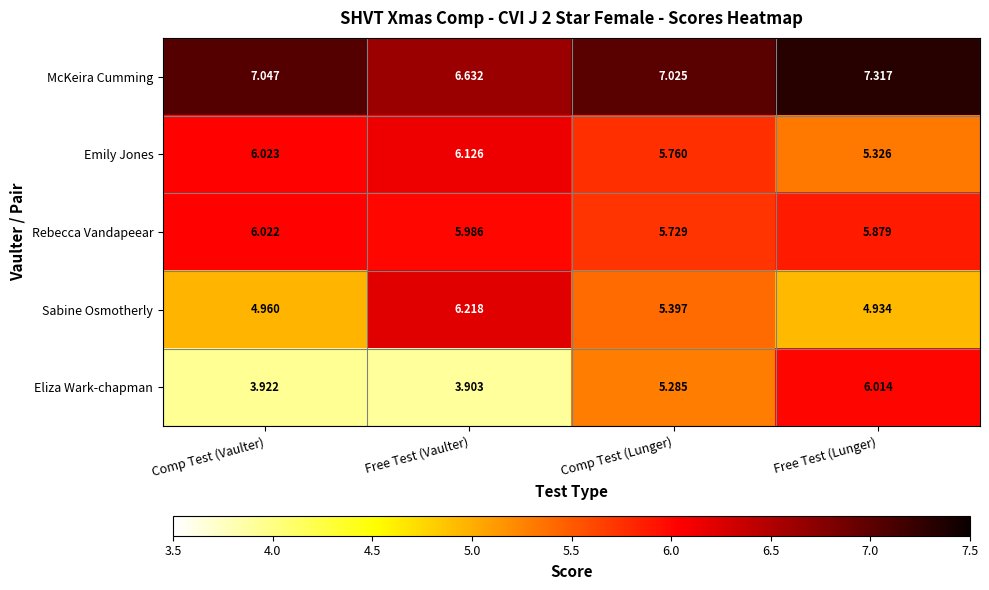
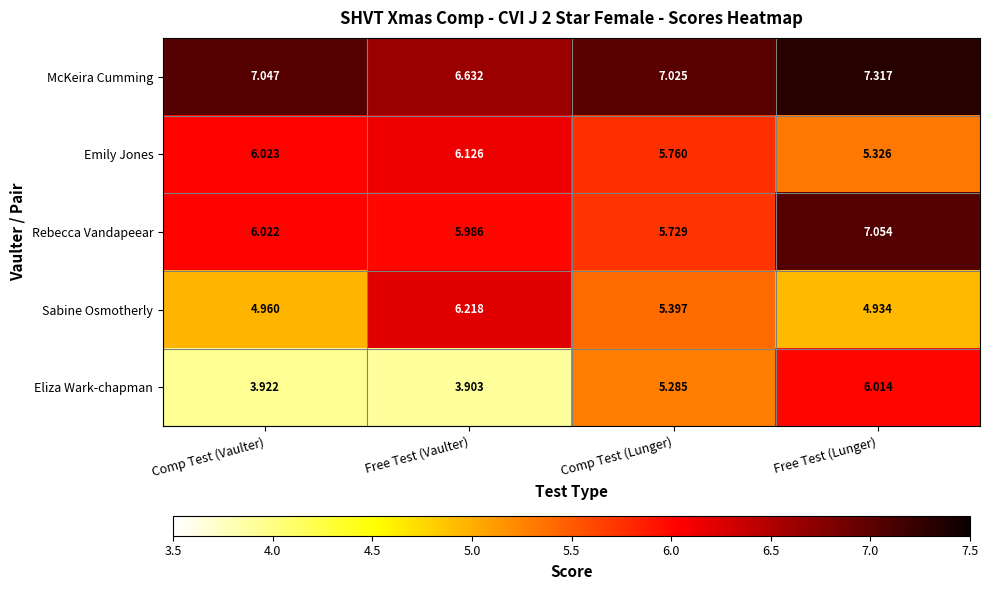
Rebecca Vandapeear, Free Test (Lunger): 5.879 -> 7.054
